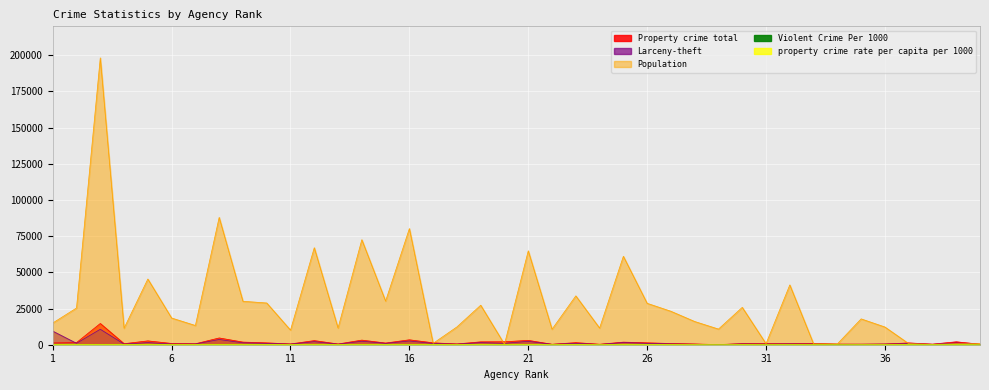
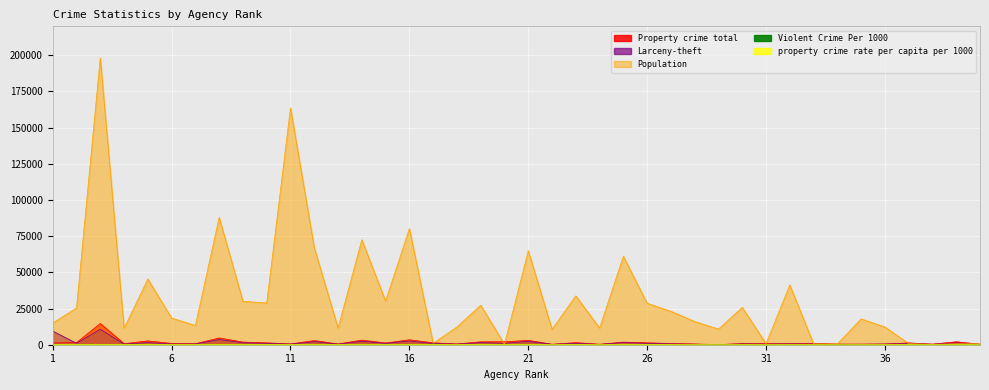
Population, 11: 10000 -> 164000
